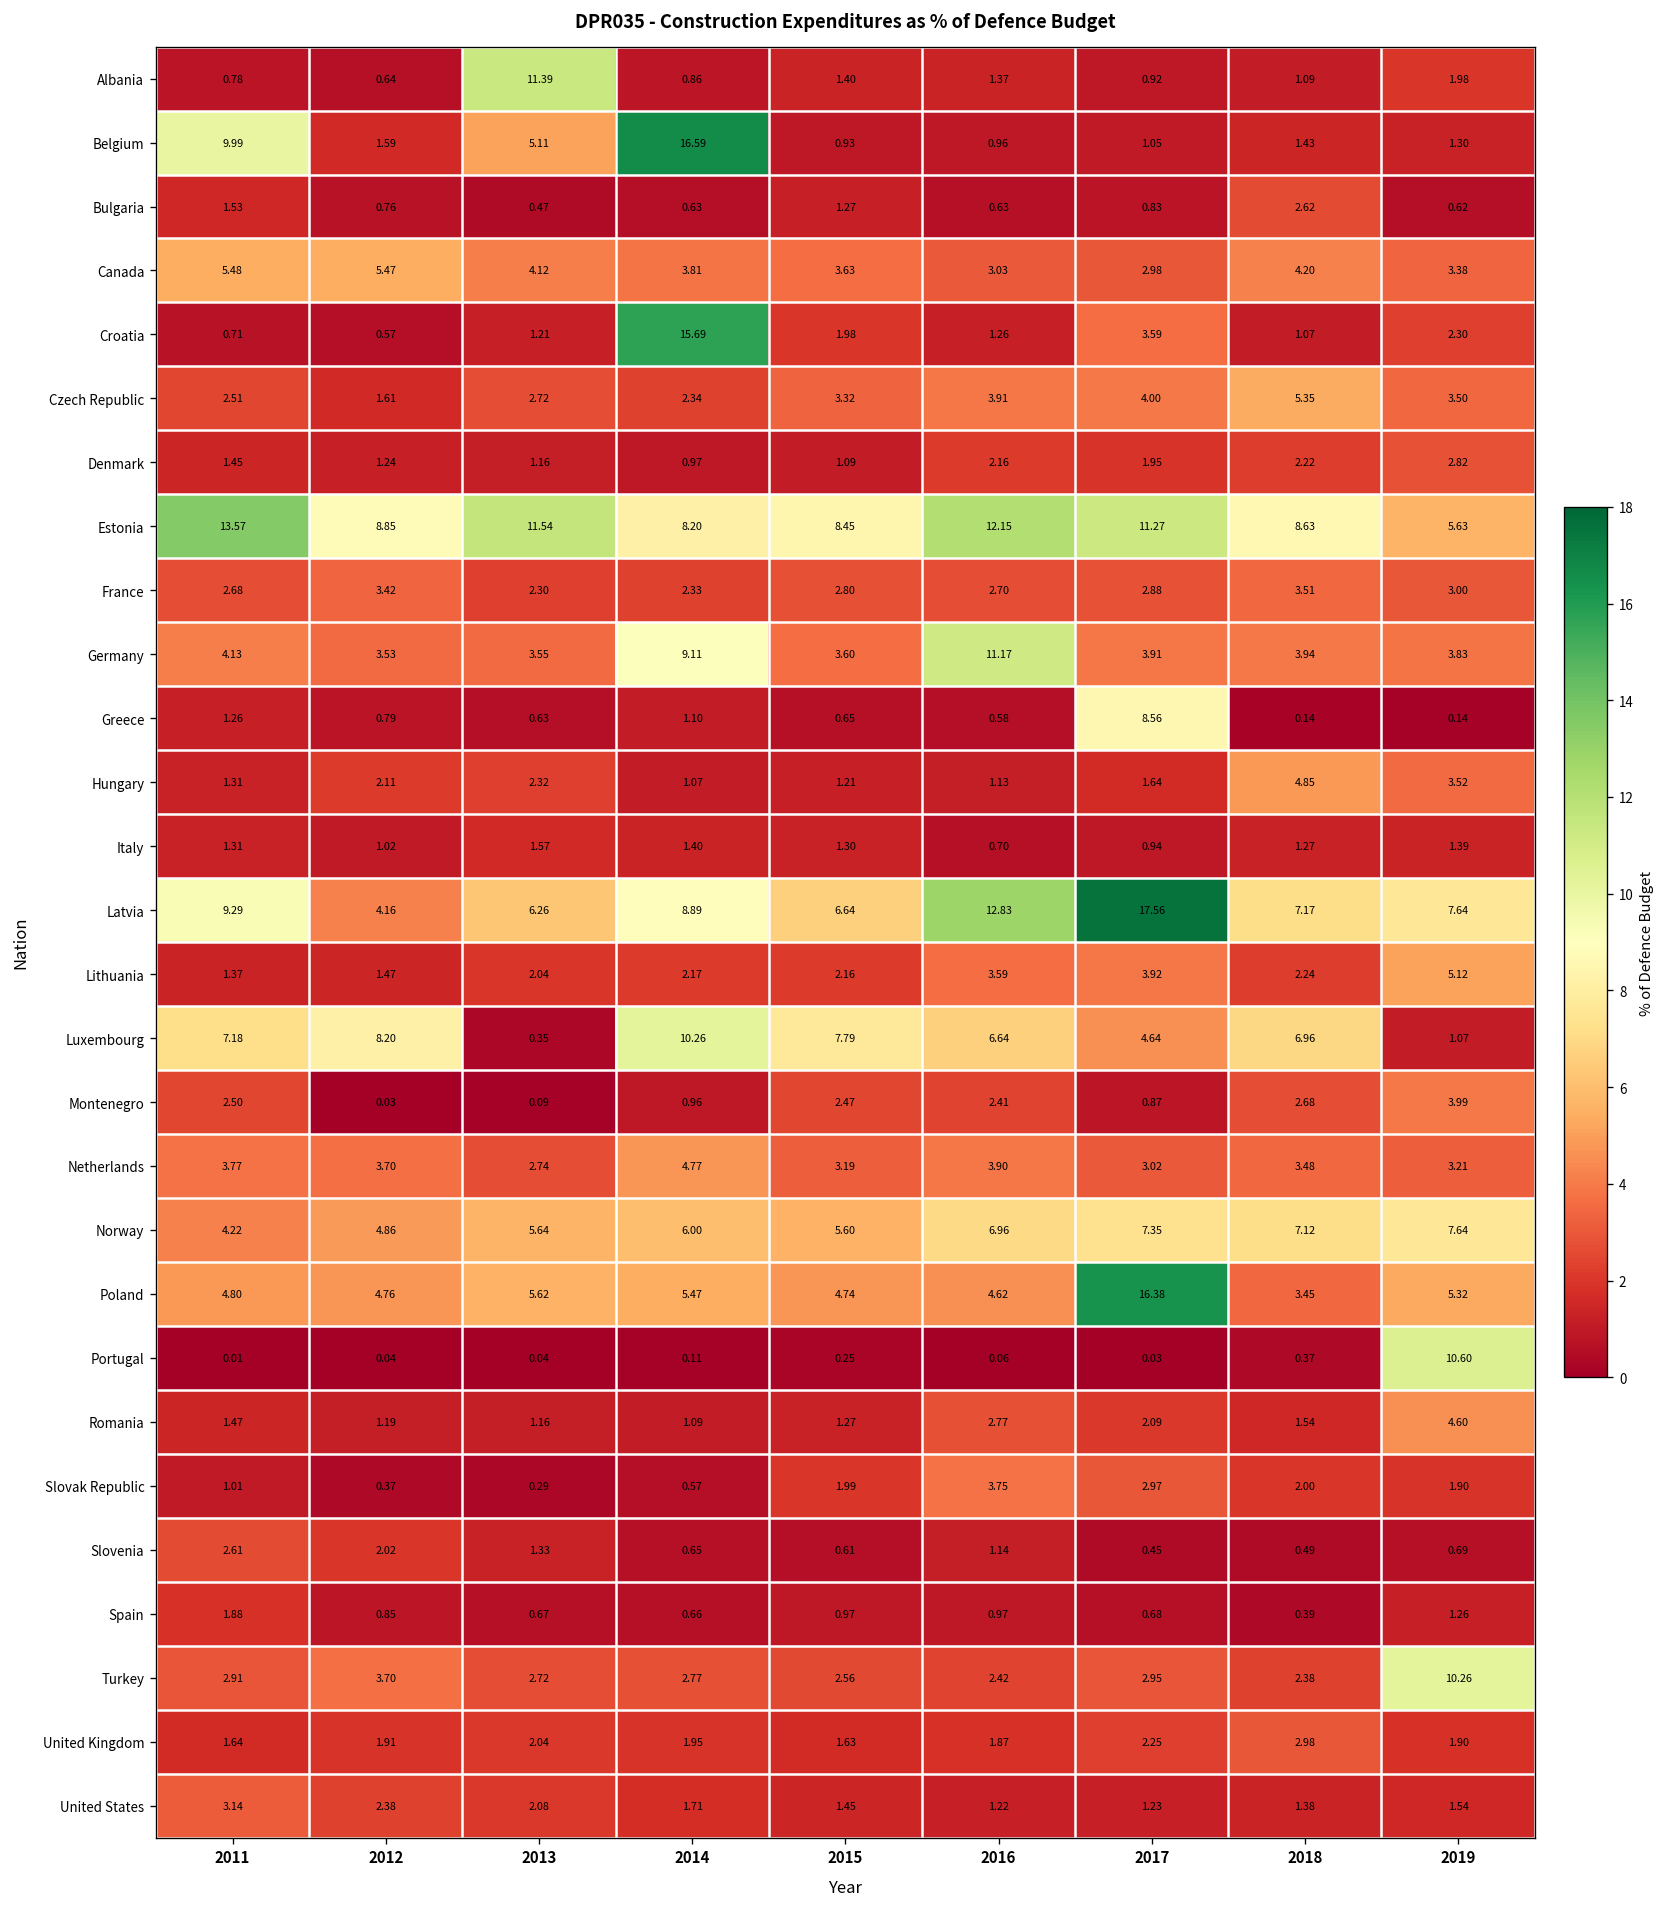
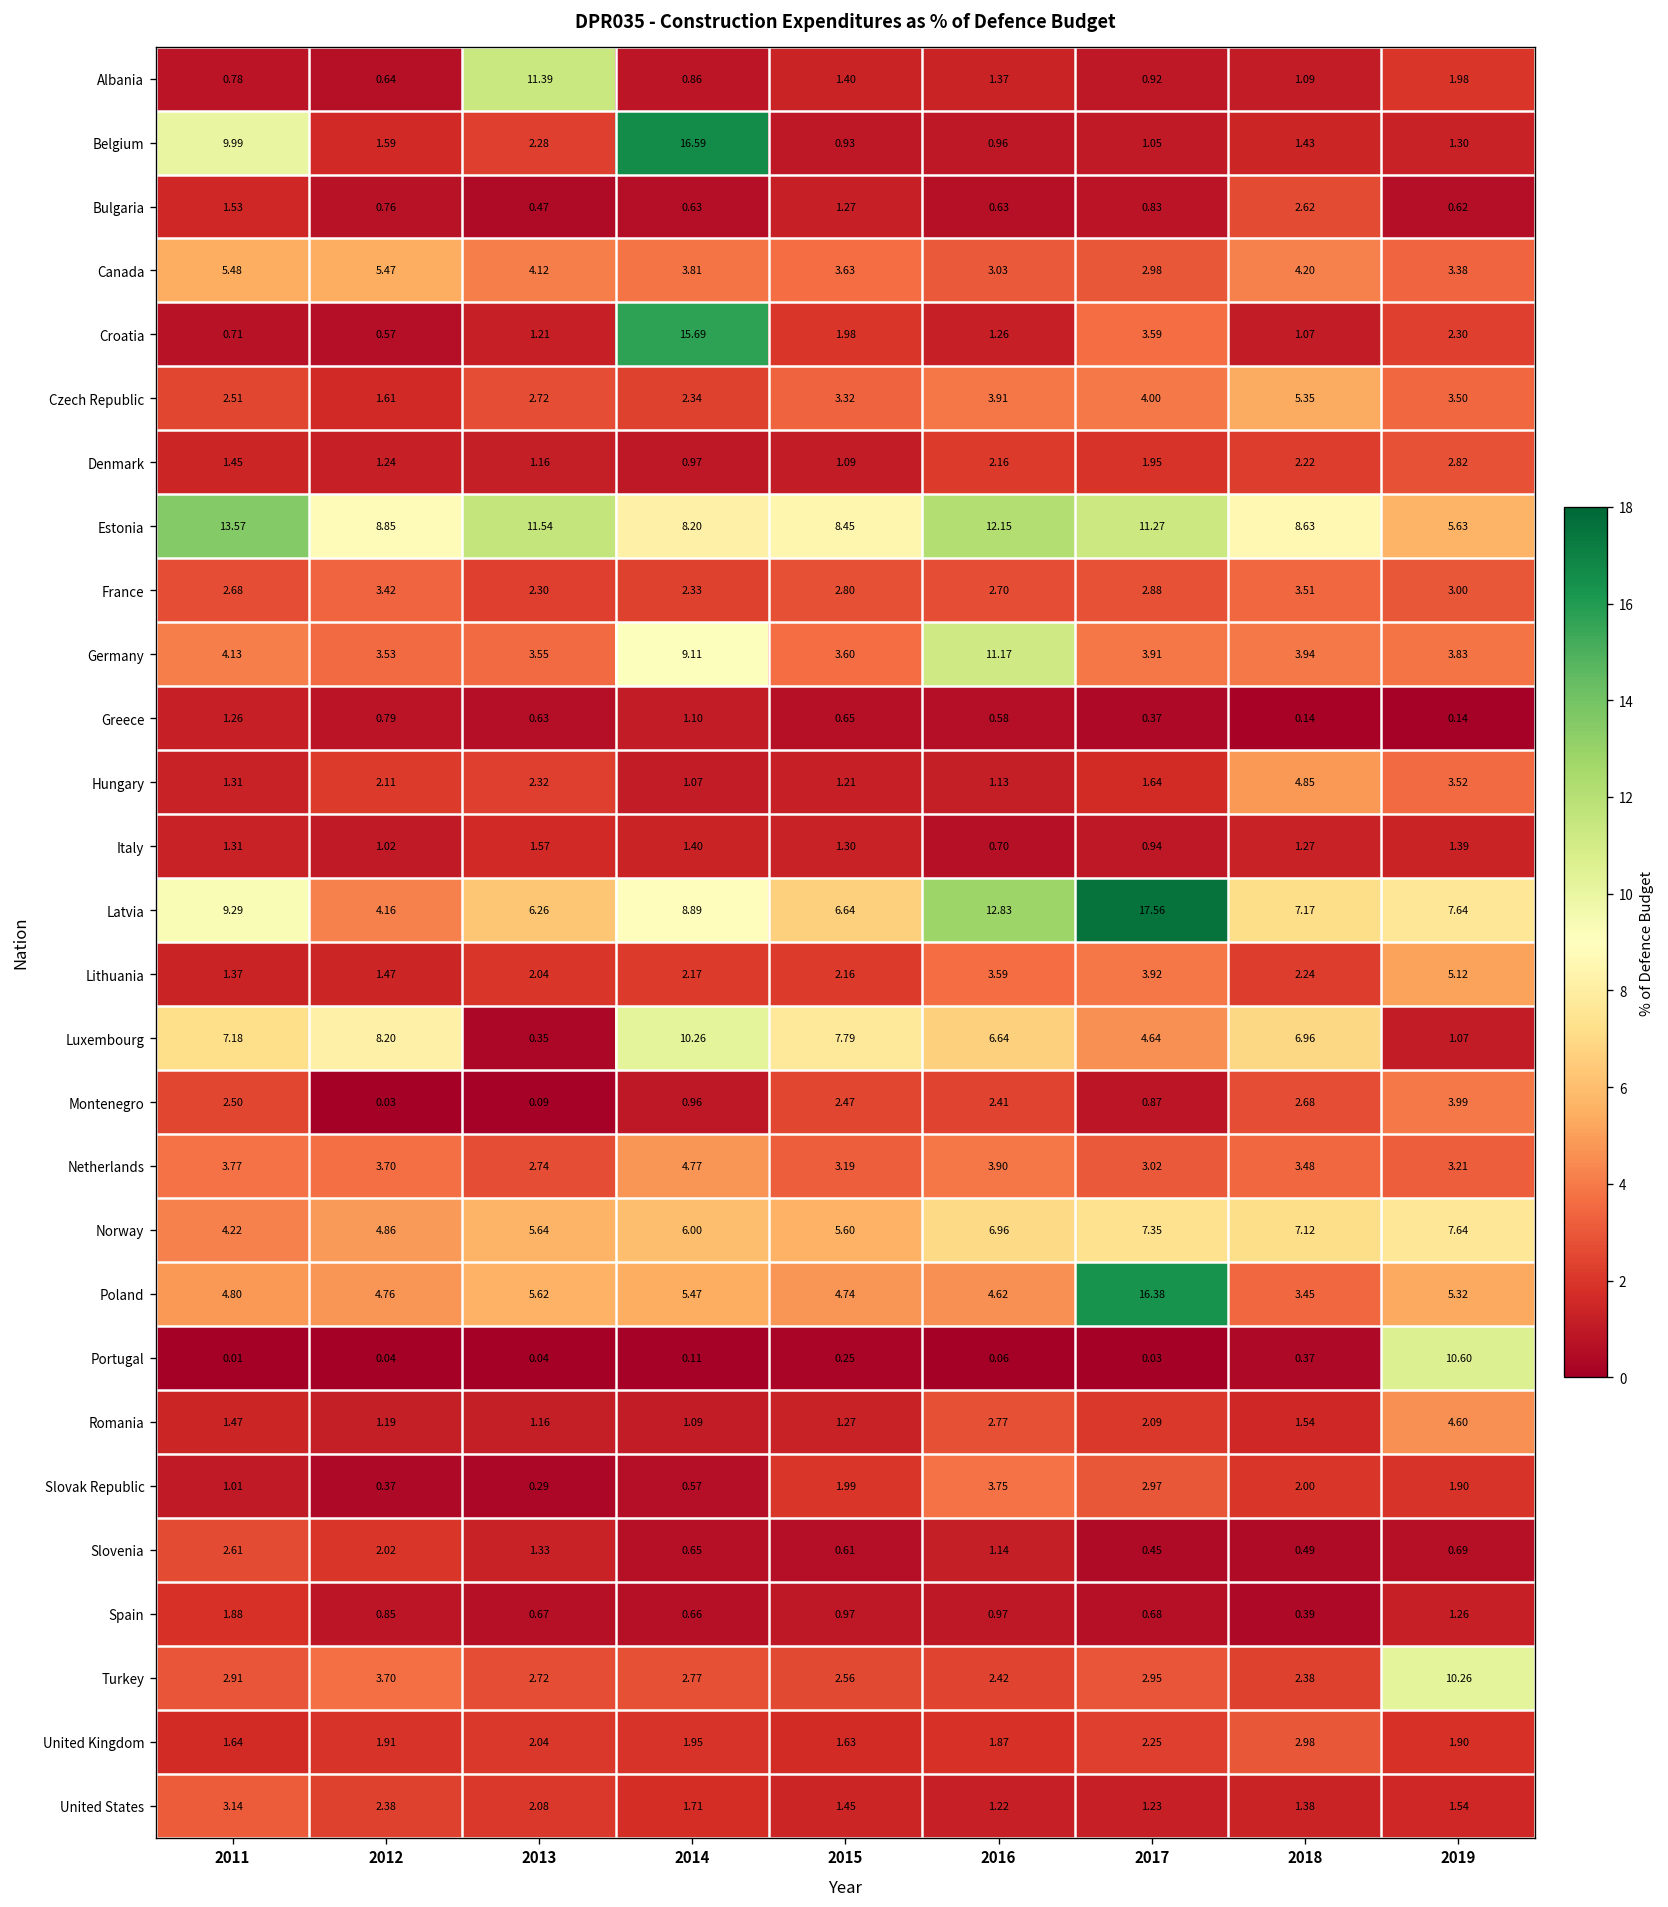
Belgium, 2013: 5.11 -> 2.28
Greece, 2017: 8.56 -> 0.37
